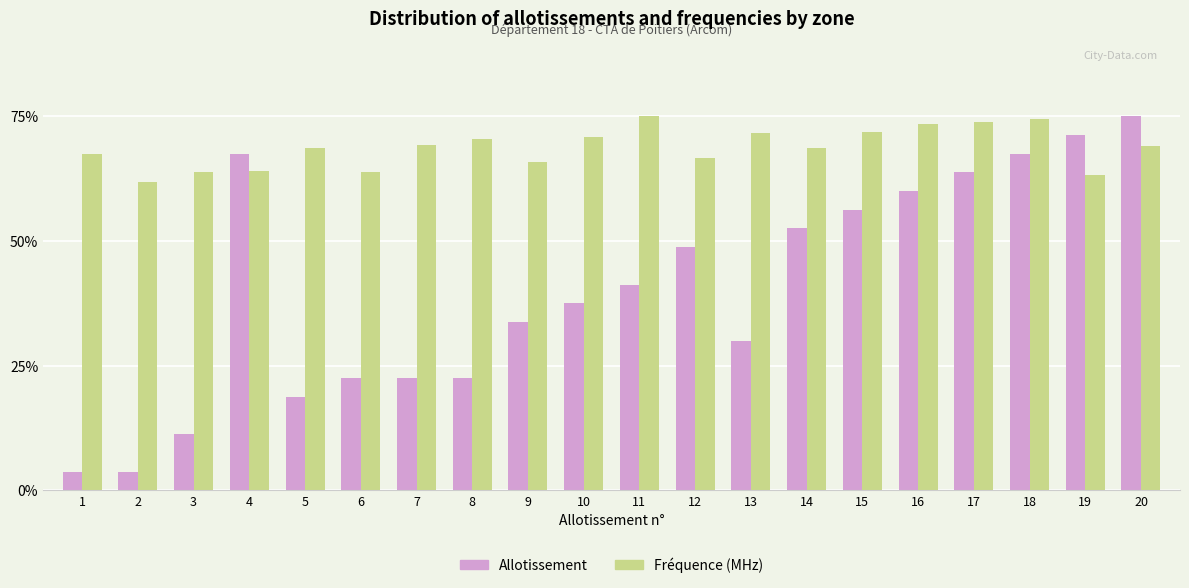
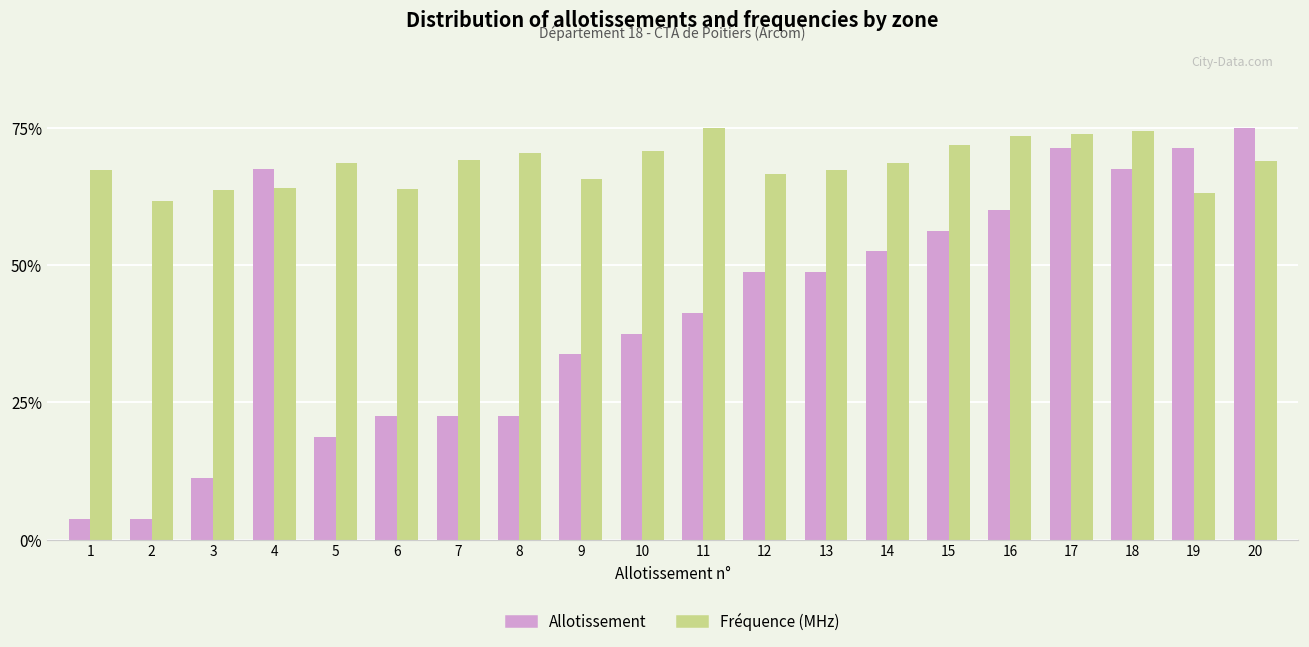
Allotissement, 13: 30% -> 49%
Fréquence (MHz), 13: 72% -> 67%
Allotissement, 17: 64% -> 71%
